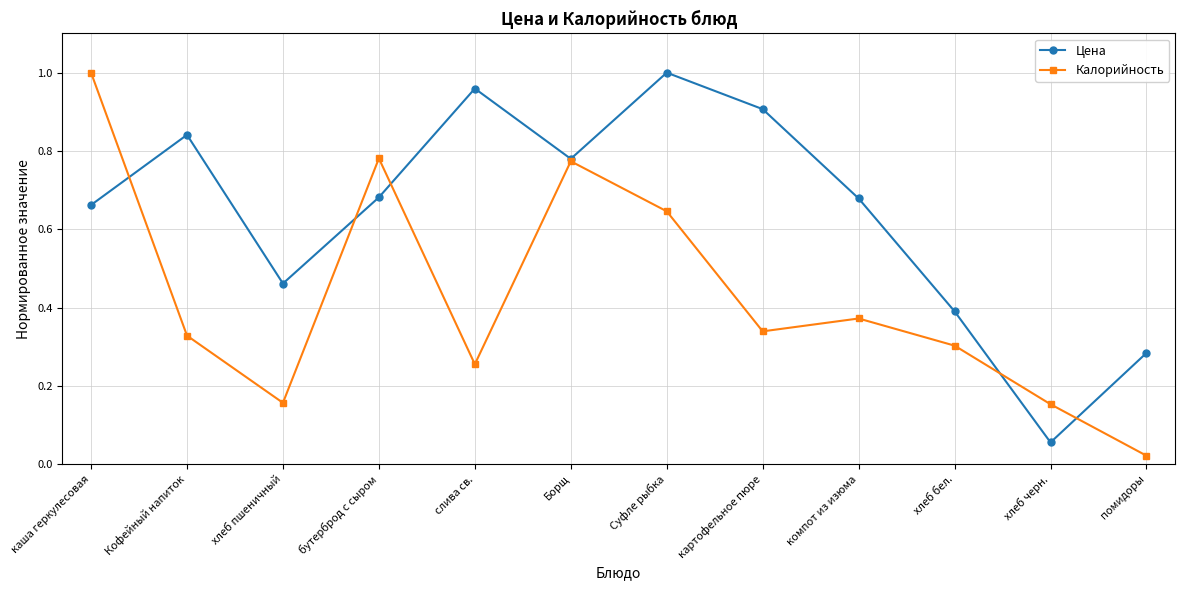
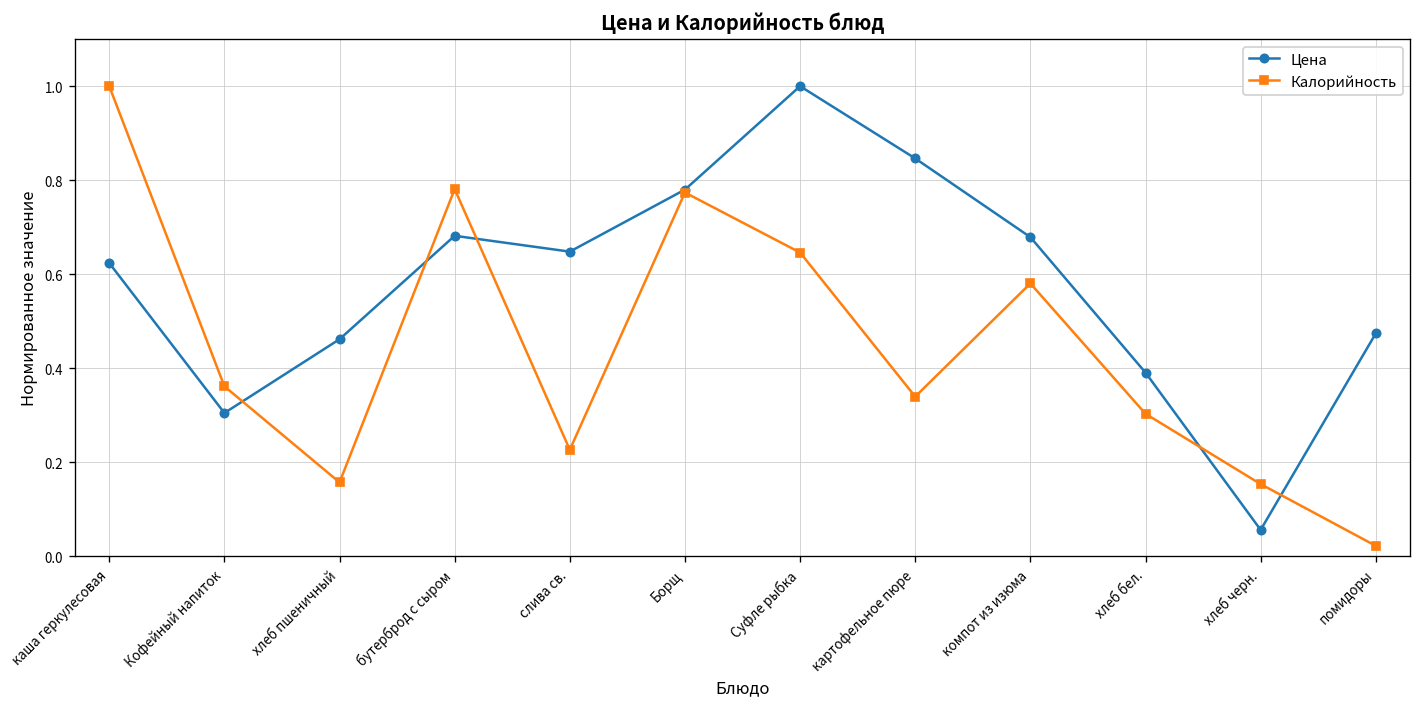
Цена, каша геркулесовая: 0.66 -> 0.62
Цена, Кофейный напиток: 0.84 -> 0.30
Калорийность, Кофейный напиток: 0.33 -> 0.36
Цена, слива св.: 0.96 -> 0.65
Калорийность, слива св.: 0.26 -> 0.23
Цена, картофельное пюре: 0.91 -> 0.85
Калорийность, компот из изюма: 0.37 -> 0.58
Цена, помидоры: 0.28 -> 0.47
